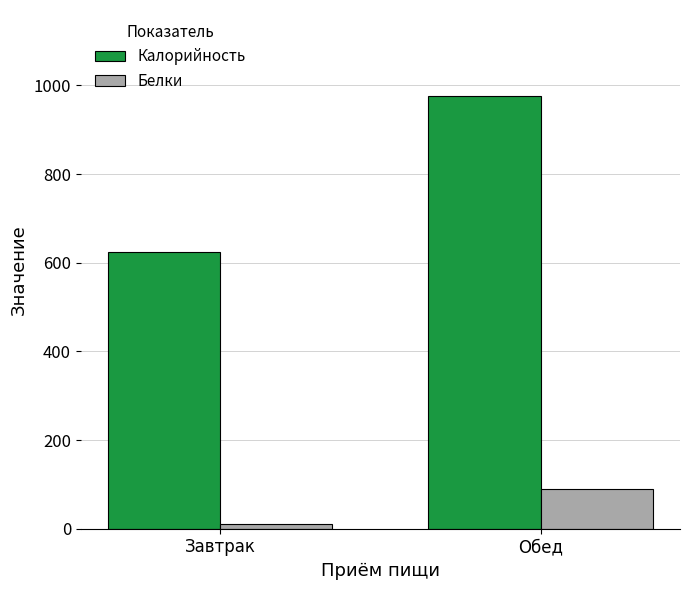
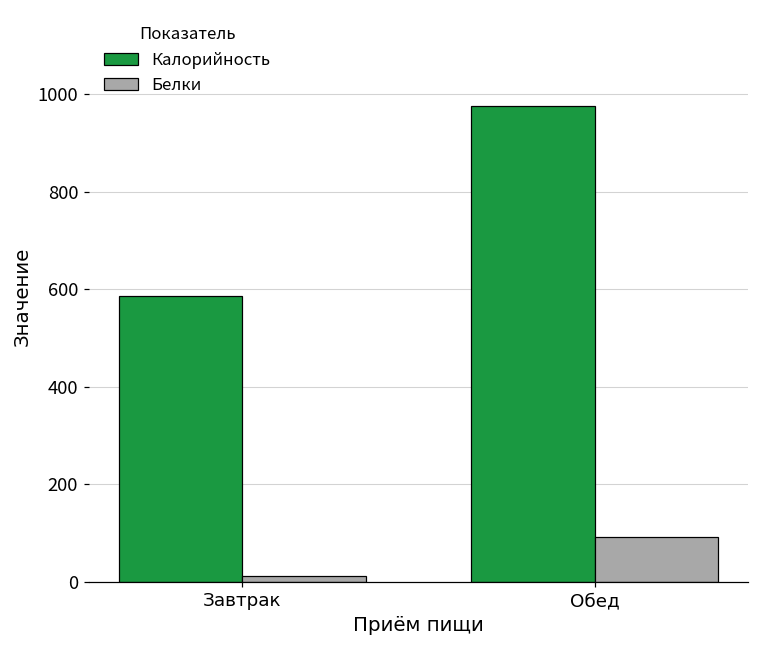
Калорийность, Завтрак: 620 -> 590
